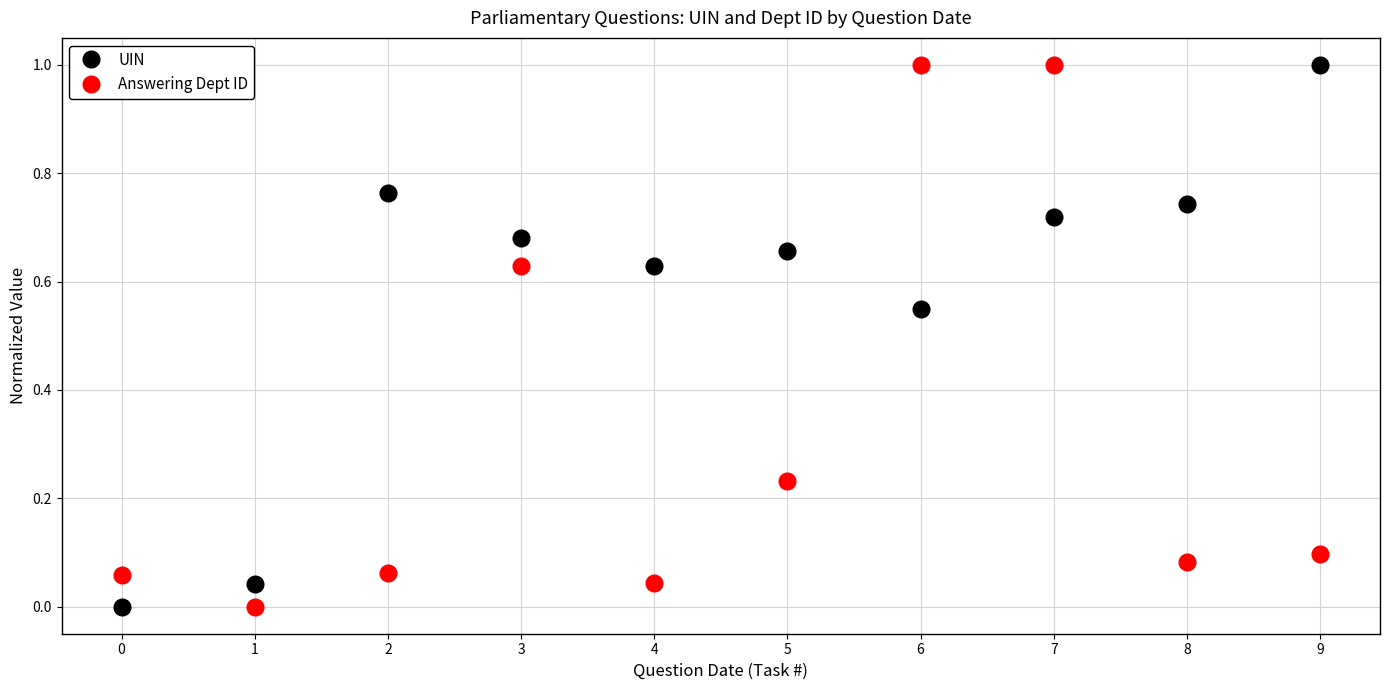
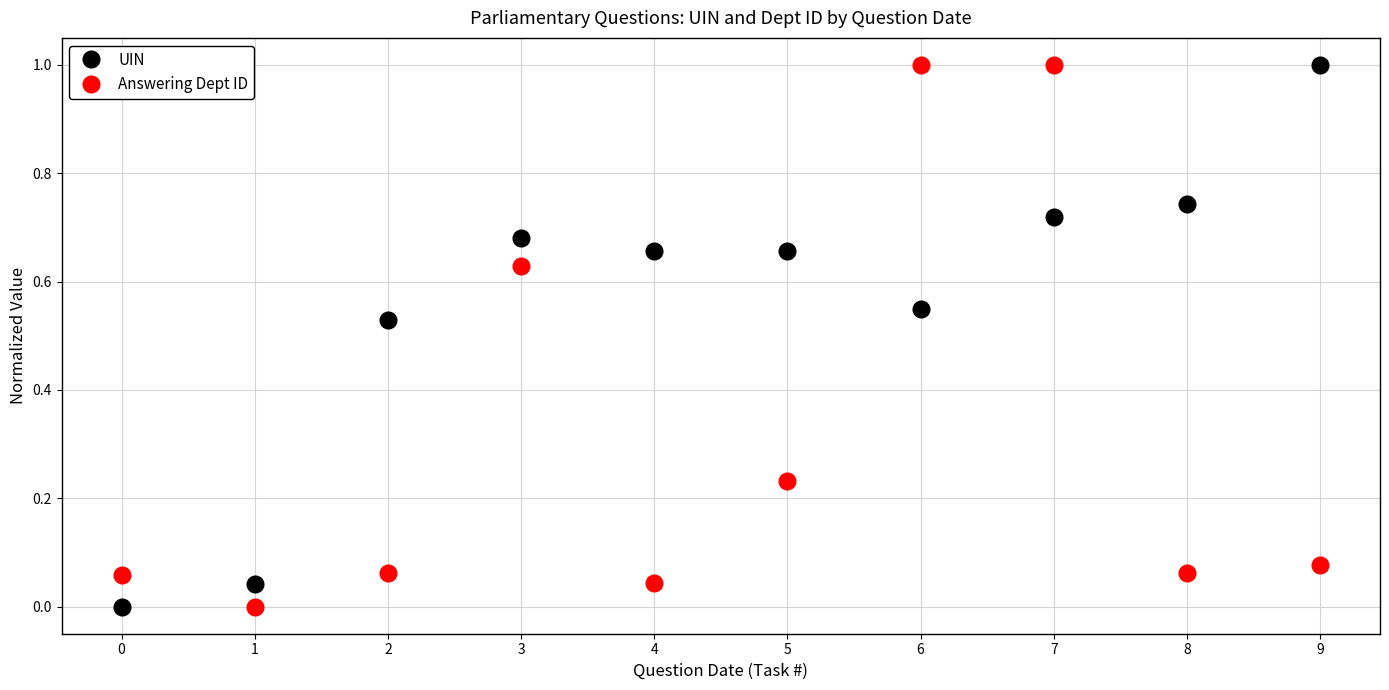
UIN, 2: 0.76 -> 0.53
UIN, 4: 0.63 -> 0.66
Answering Dept ID, 8: 0.08 -> 0.06
Answering Dept ID, 9: 0.10 -> 0.08
